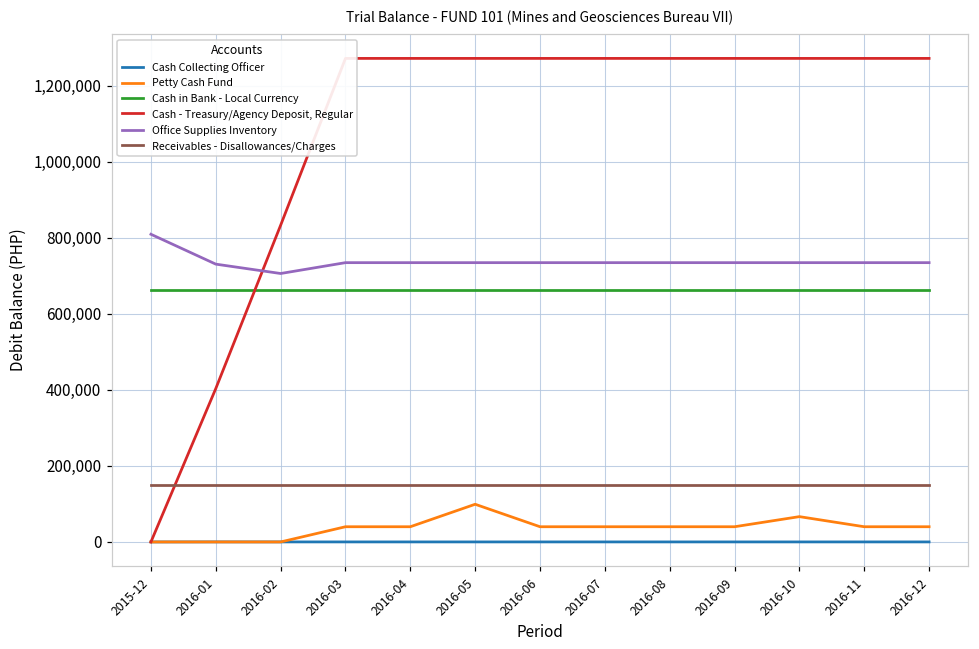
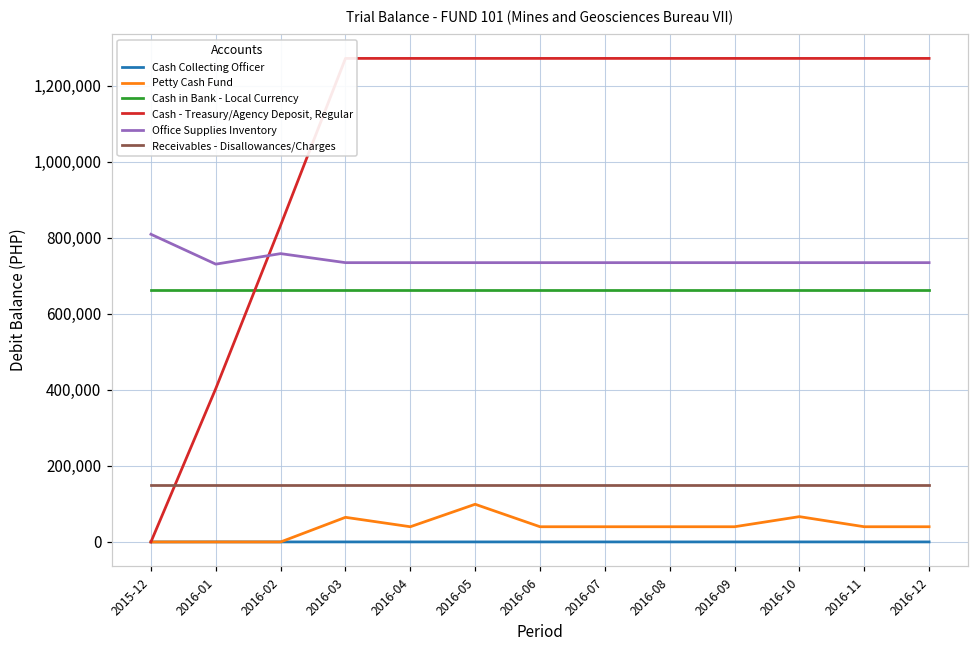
Office Supplies Inventory, 2016-02: 710,000 -> 760,000
Petty Cash Fund, 2016-03: 40,000 -> 60,000
